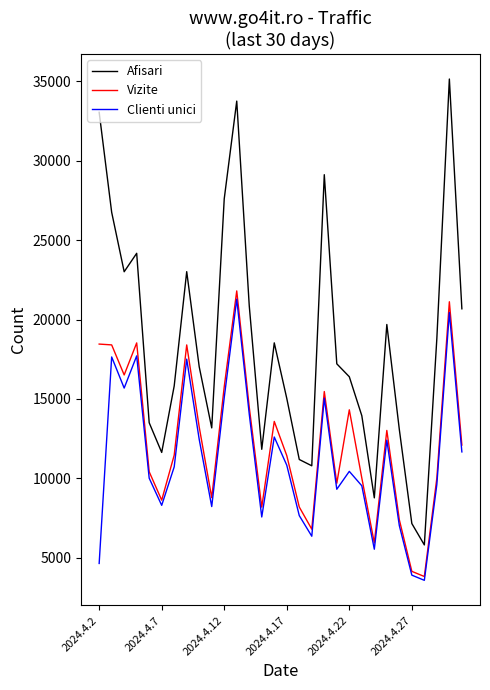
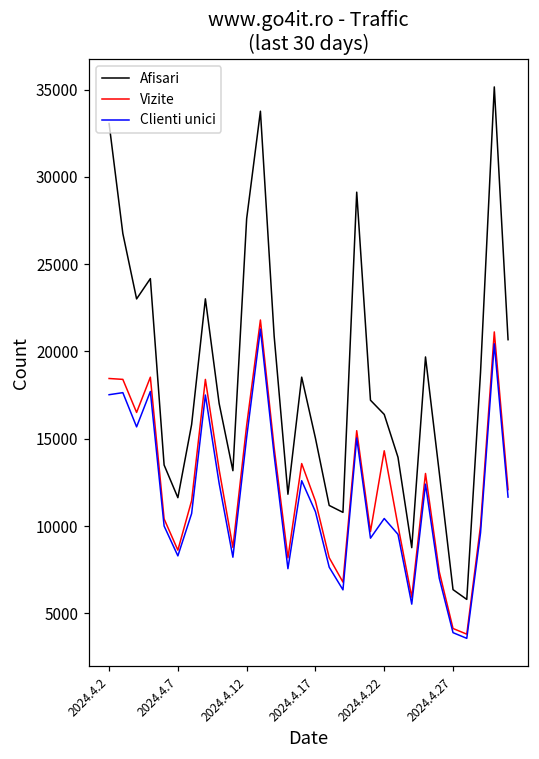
Clienti unici, 2024.4.2: 4600 -> 17500
Afisari, 2024.4.27: 7100 -> 6400
